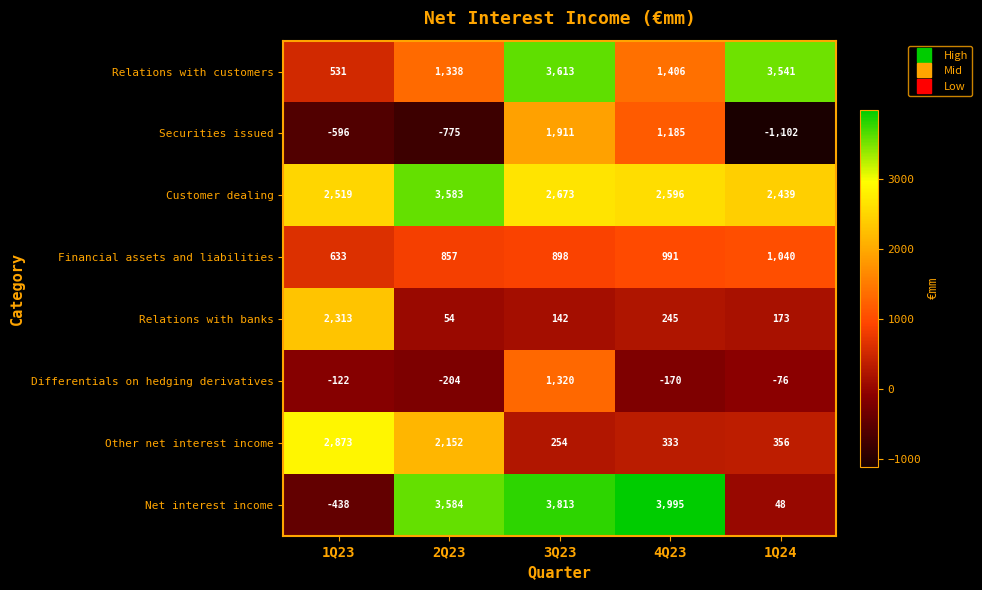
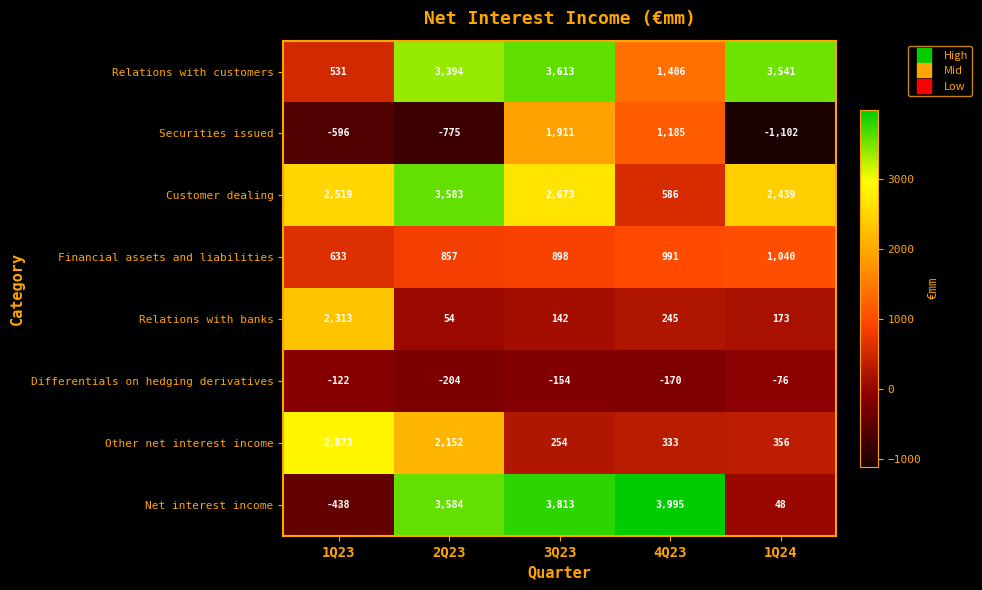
Relations with customers, 2Q23: 1,338 -> 3,394
Customer dealing, 4Q23: 2,596 -> 586
Differentials on hedging derivatives, 3Q23: 1,320 -> -154
